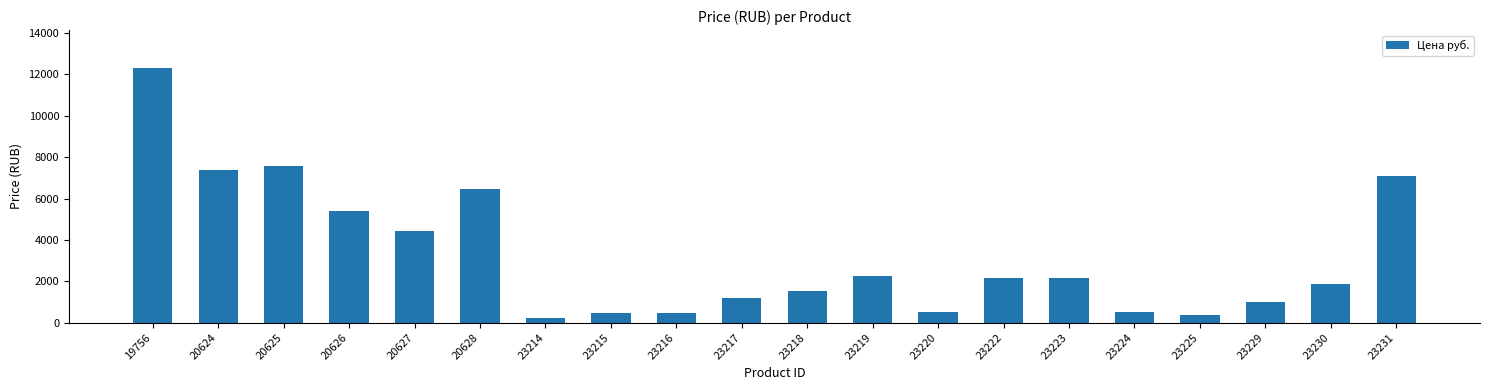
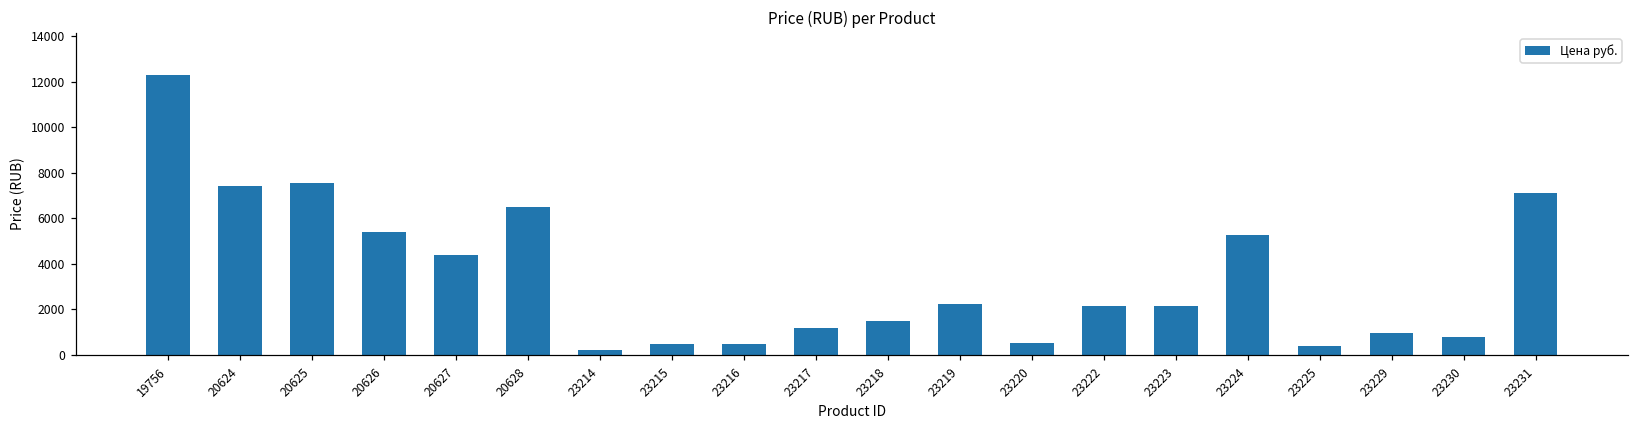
23224: 500 -> 5300
23230: 1900 -> 800
